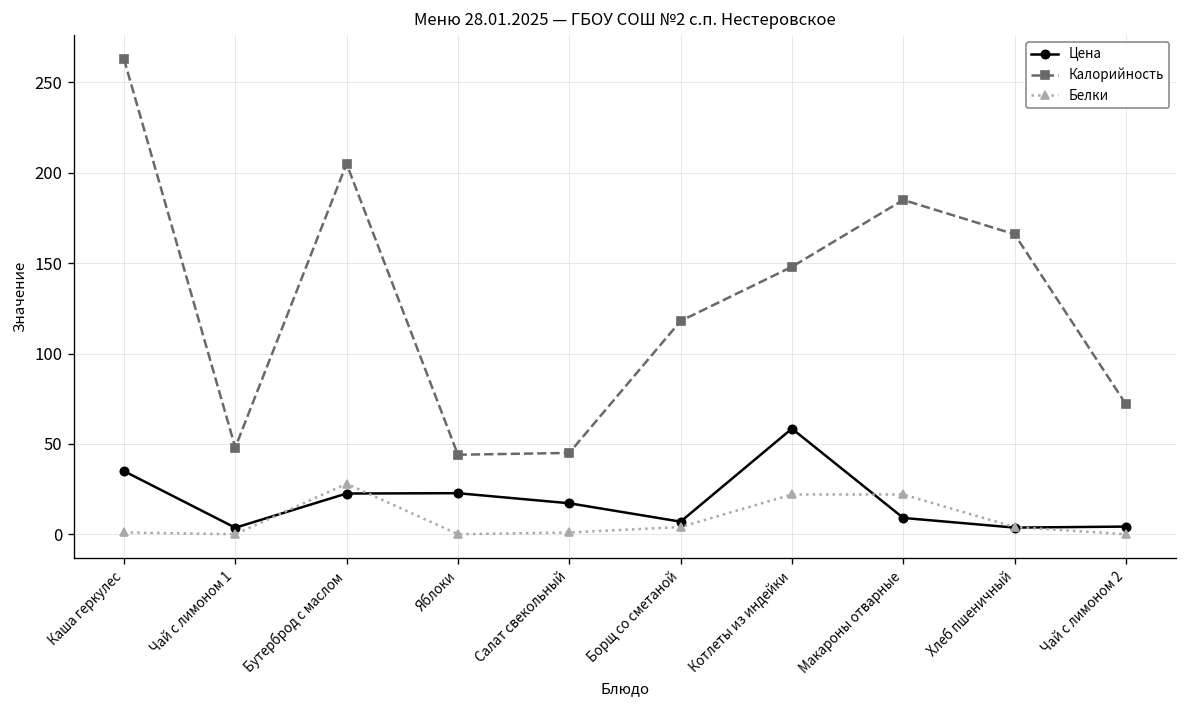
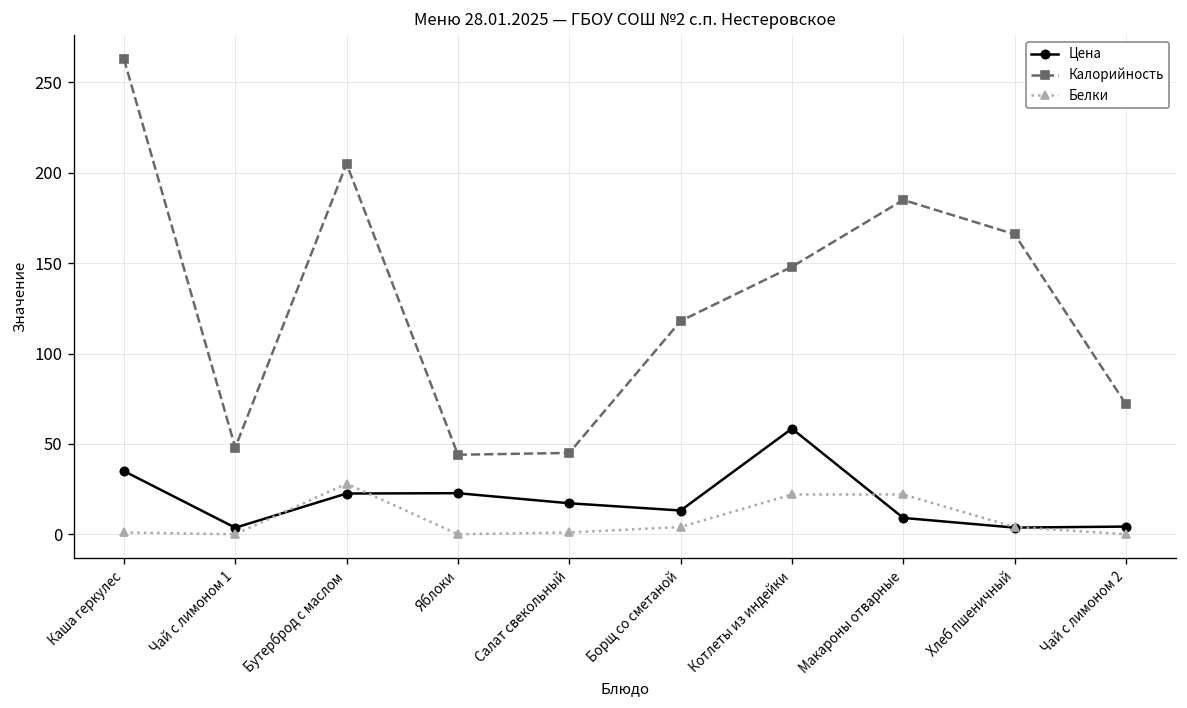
Цена, Борщ со сметаной: 7 -> 13
